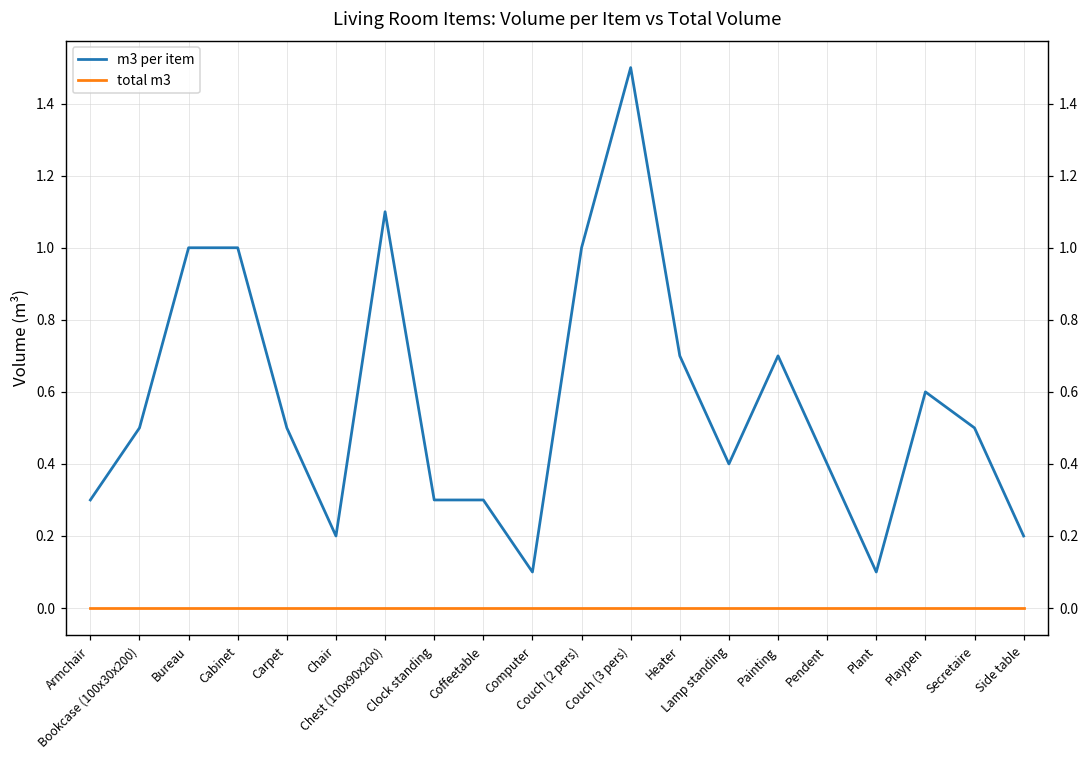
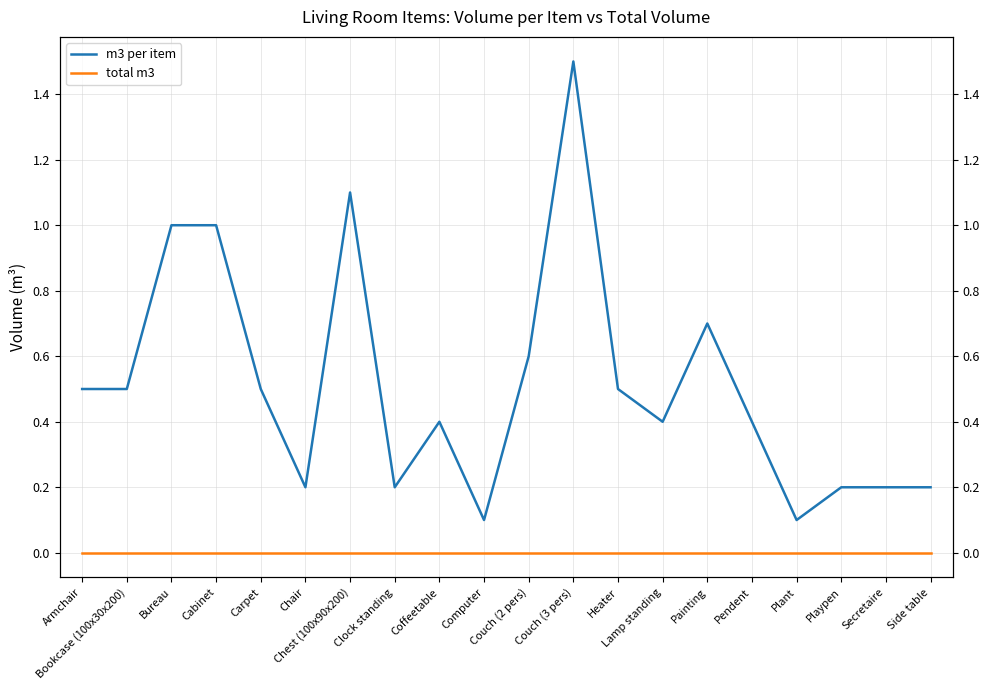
m3 per item, Armchair: 0.3 -> 0.5
m3 per item, Clock standing: 0.3 -> 0.2
m3 per item, Coffeetable: 0.3 -> 0.4
m3 per item, Couch (2 pers): 1.0 -> 0.6
m3 per item, Heater: 0.7 -> 0.5
m3 per item, Playpen: 0.6 -> 0.2
m3 per item, Secretaire: 0.5 -> 0.2
